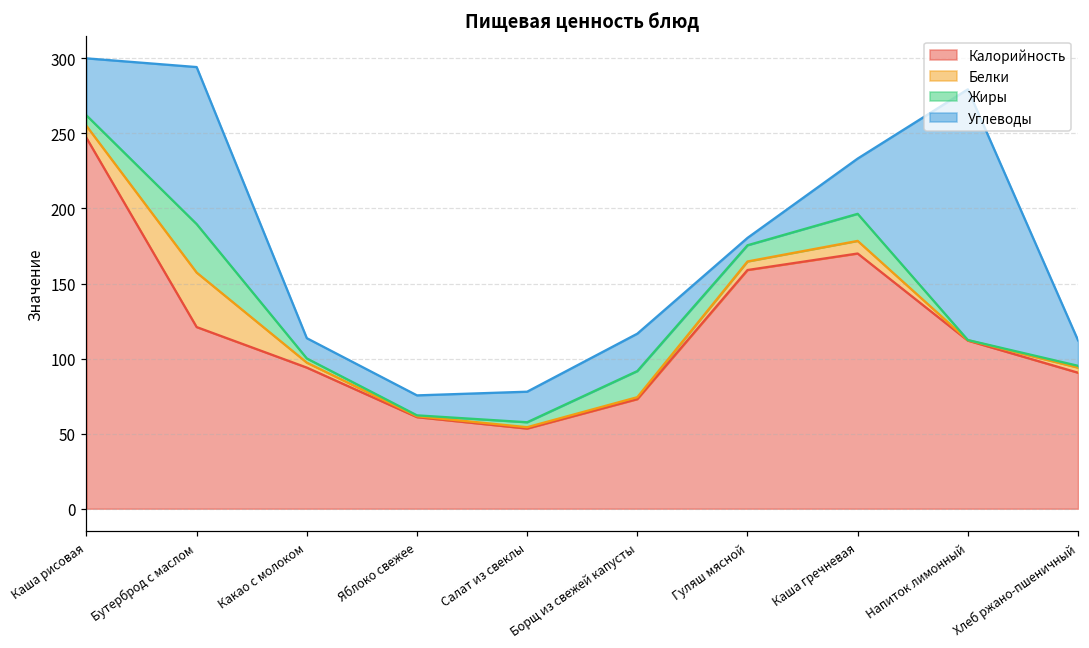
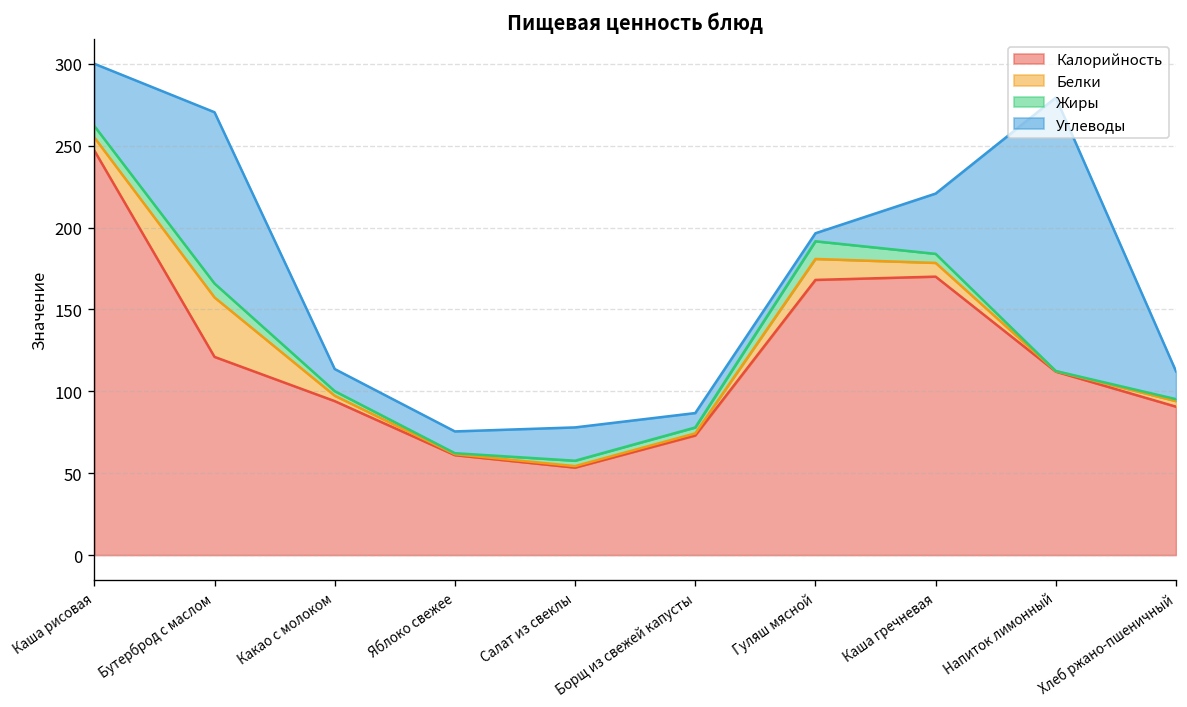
Жиры, Бутерброд с маслом: 32 -> 9
Жиры, Борщ из свежей капусты: 17 -> 4
Углеводы, Борщ из свежей капусты: 25 -> 9
Калорийность, Гуляш мясной: 159 -> 168
Белки, Гуляш мясной: 6 -> 13
Жиры, Каша гречневая: 18 -> 6
